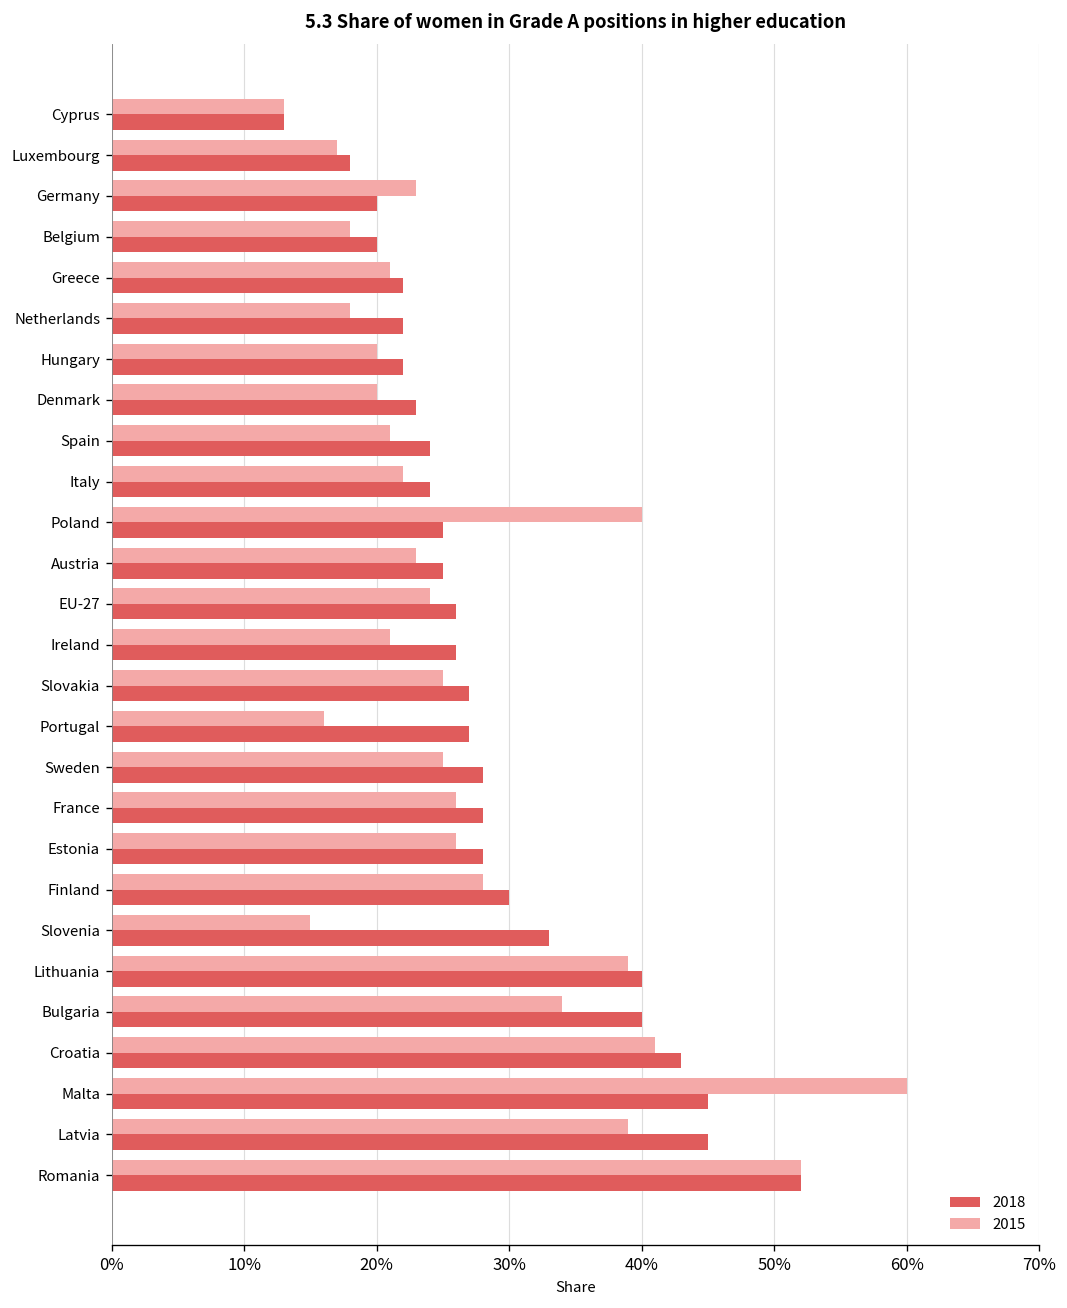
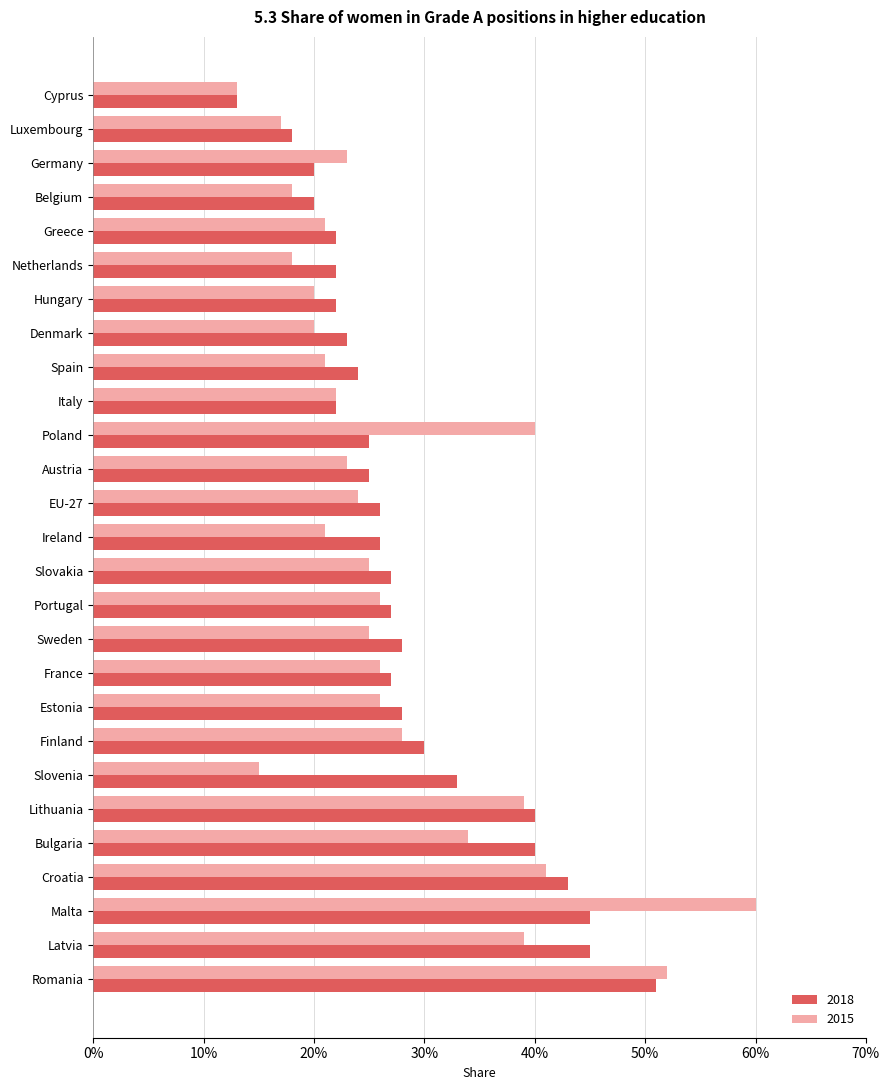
2018, Italy: 24.0% -> 22.0%
2015, Portugal: 16.0% -> 26.0%
2018, France: 28.0% -> 27.0%
2018, Romania: 52.0% -> 51.0%
